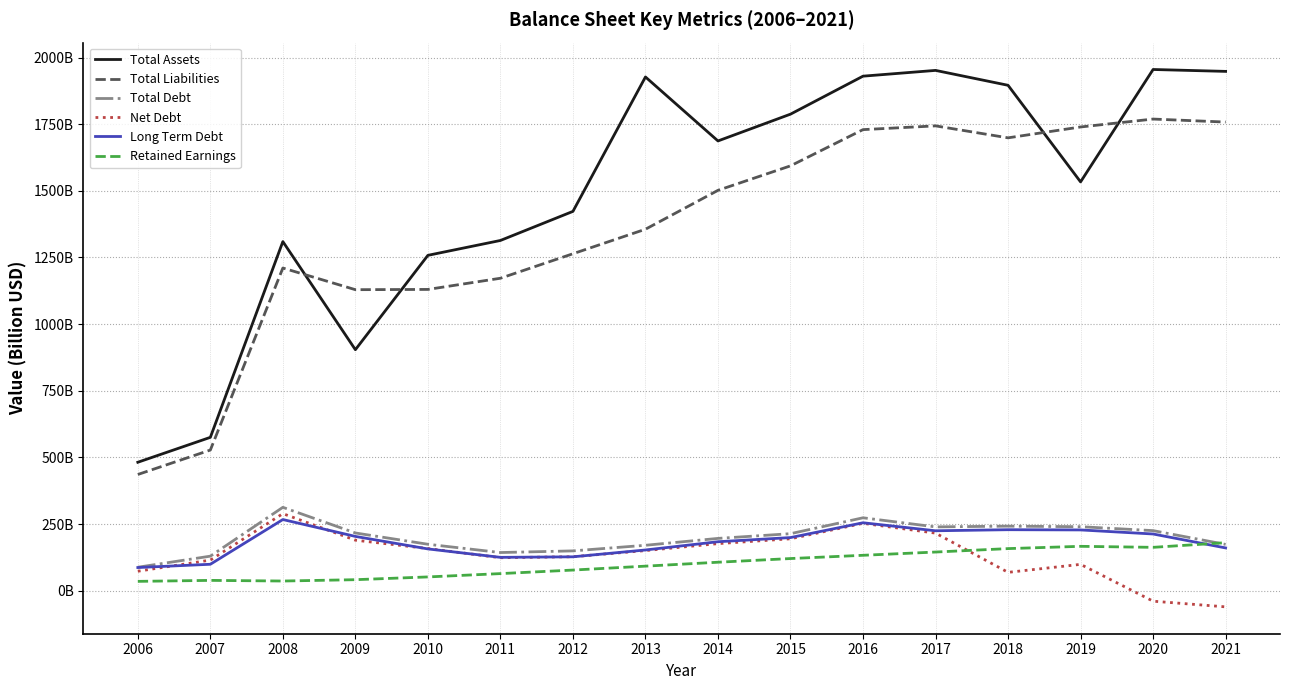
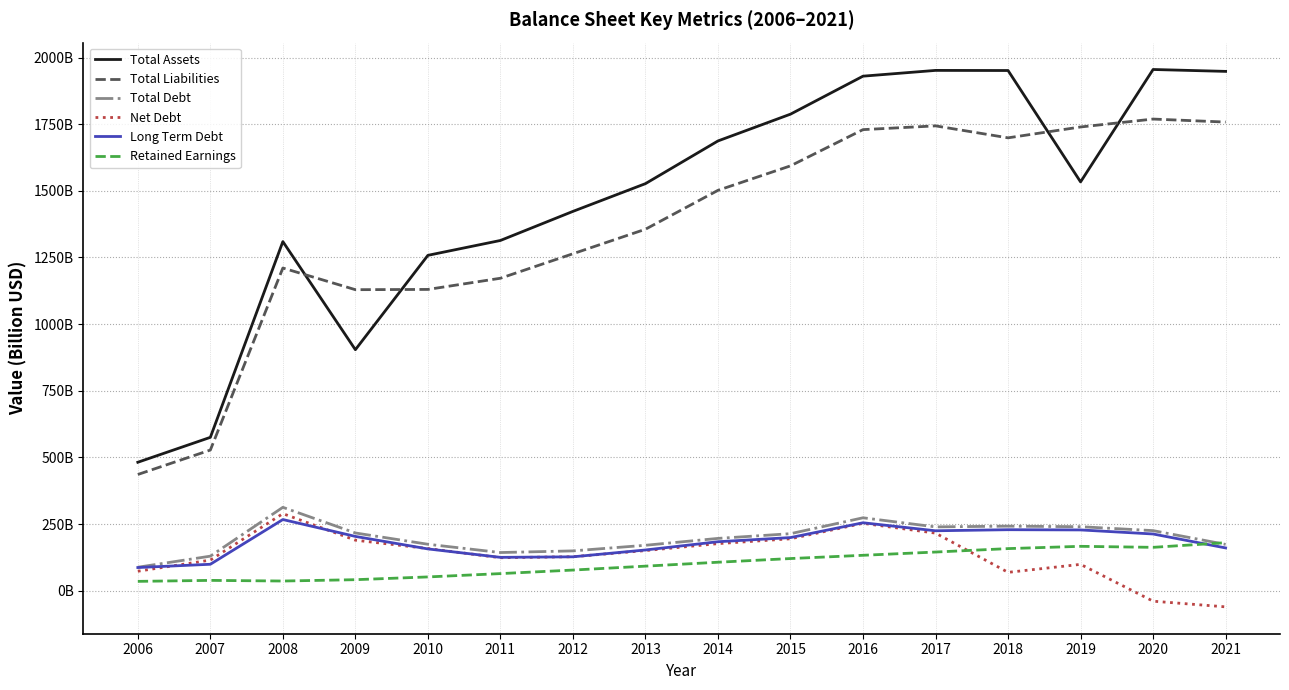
Total Assets, 2013: 1930000000000 -> 1530000000000
Total Assets, 2018: 1900000000000 -> 1950000000000
